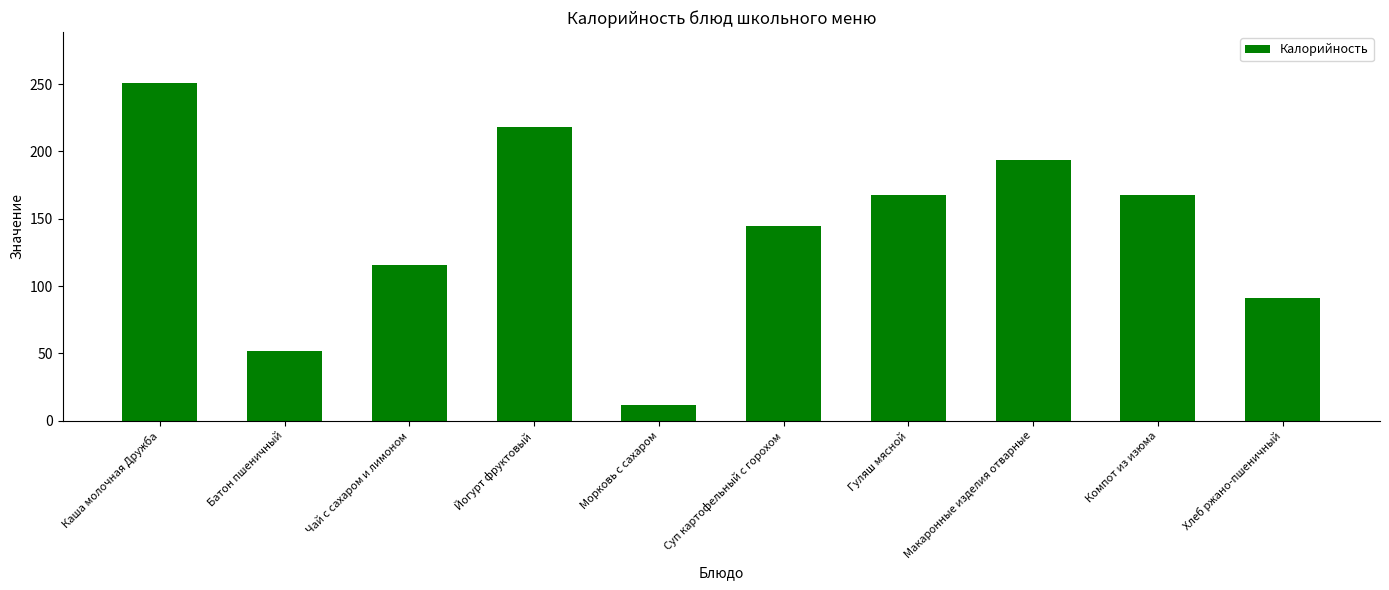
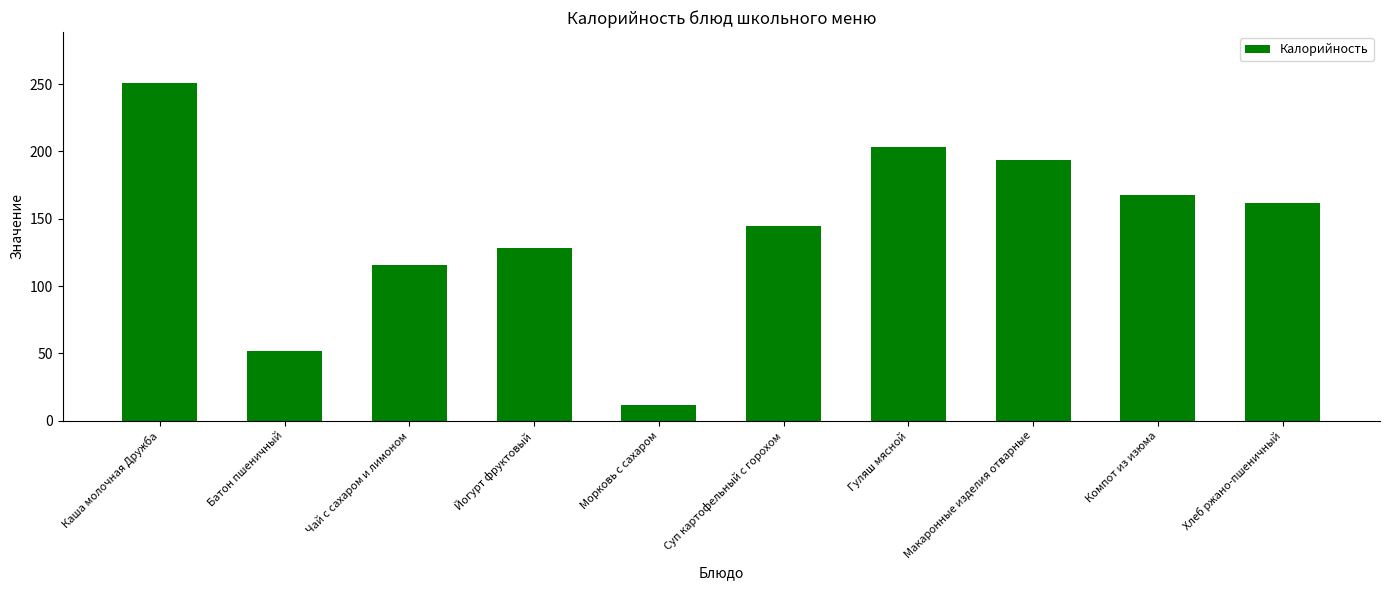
Йогурт фруктовый: 218 -> 128
Гуляш мясной: 168 -> 203
Хлеб ржано-пшеничный: 91 -> 162
